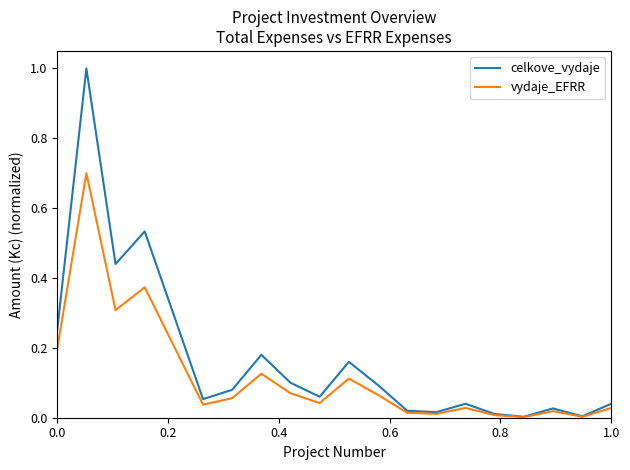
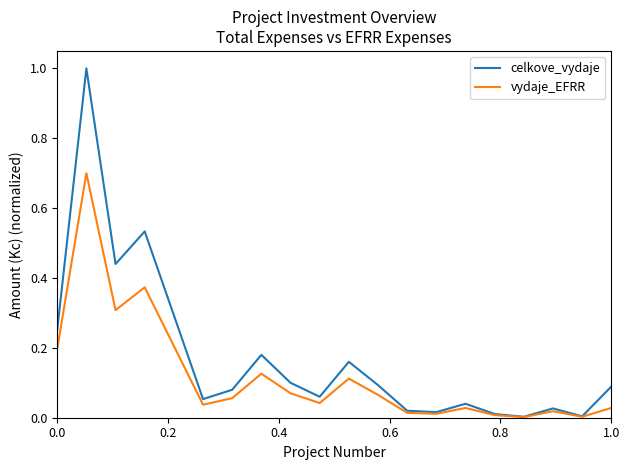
celkove_vydaje, 1.0: 0.04 -> 0.09
